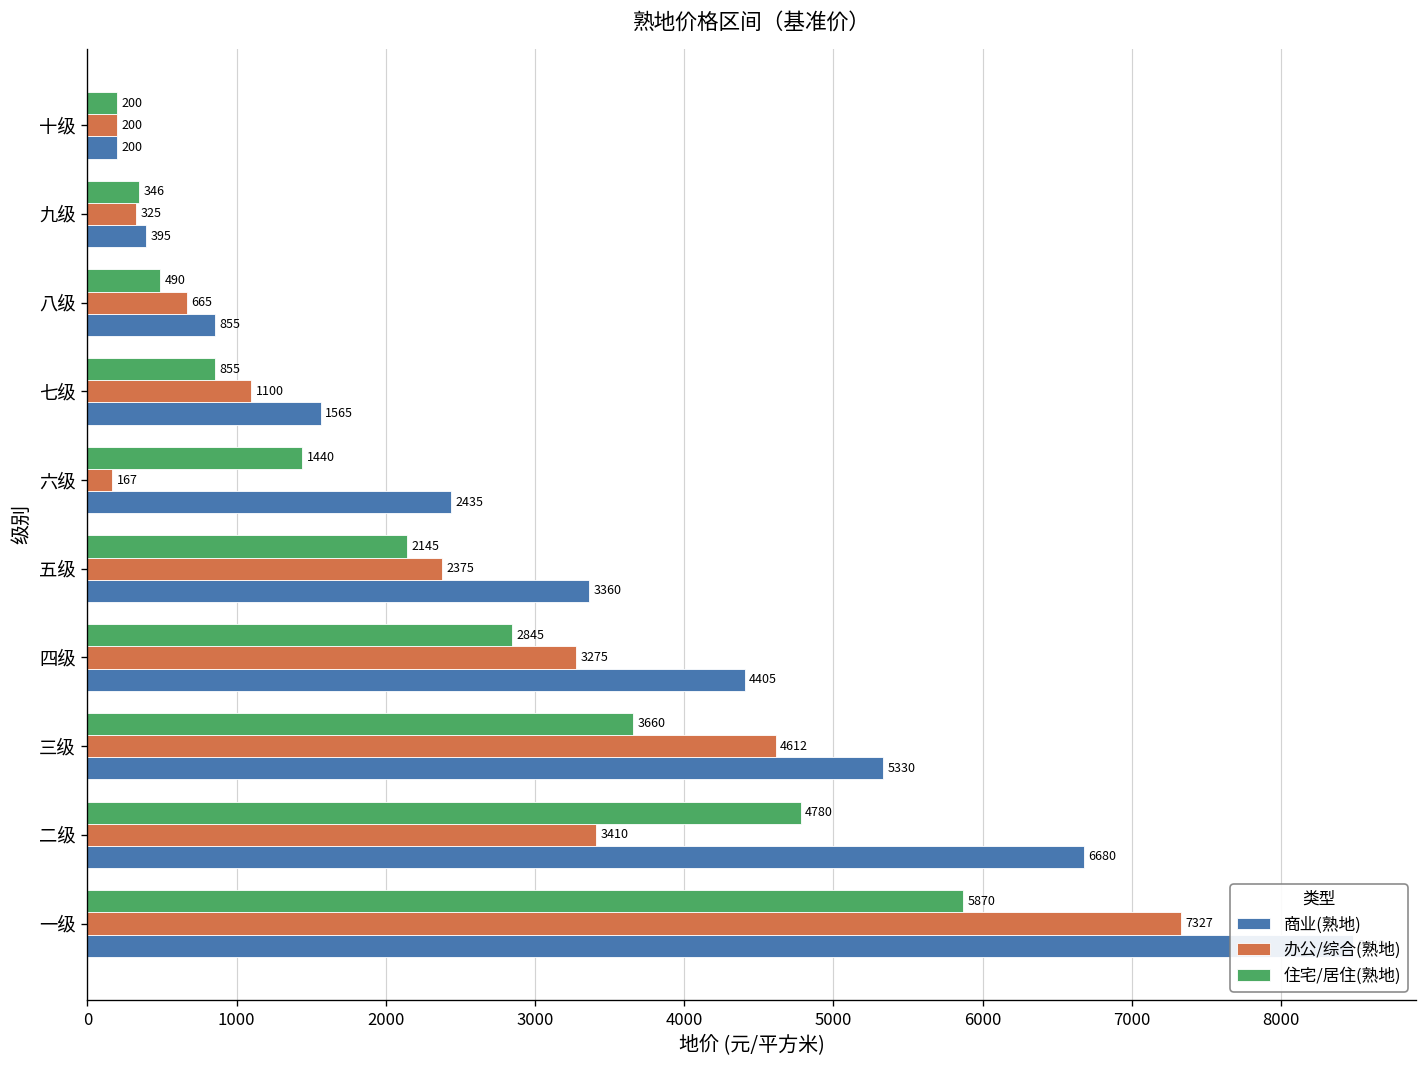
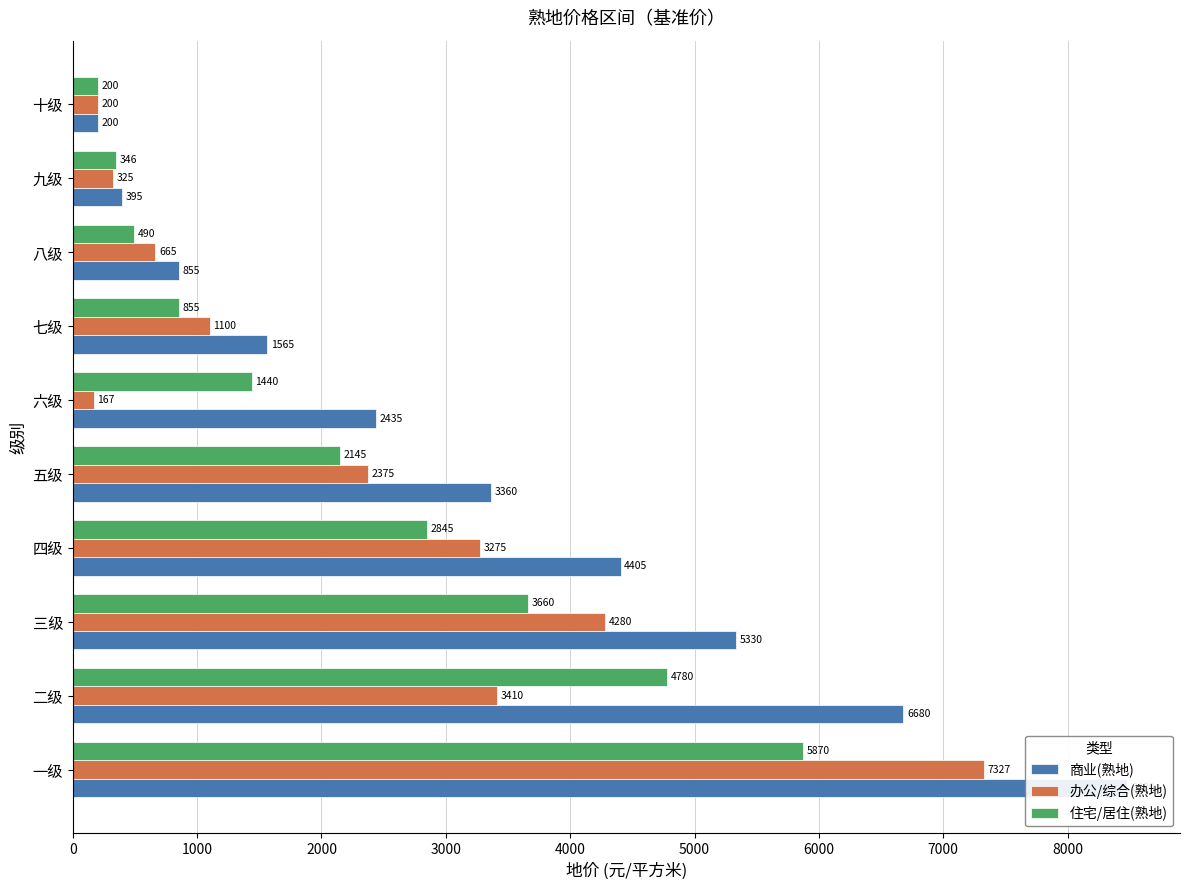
办公/综合(熟地), 三级: 4612 -> 4280
